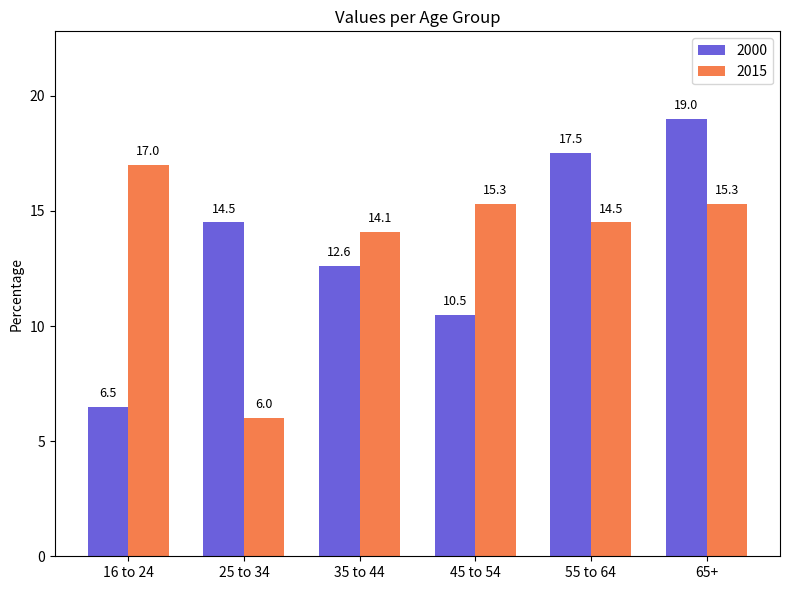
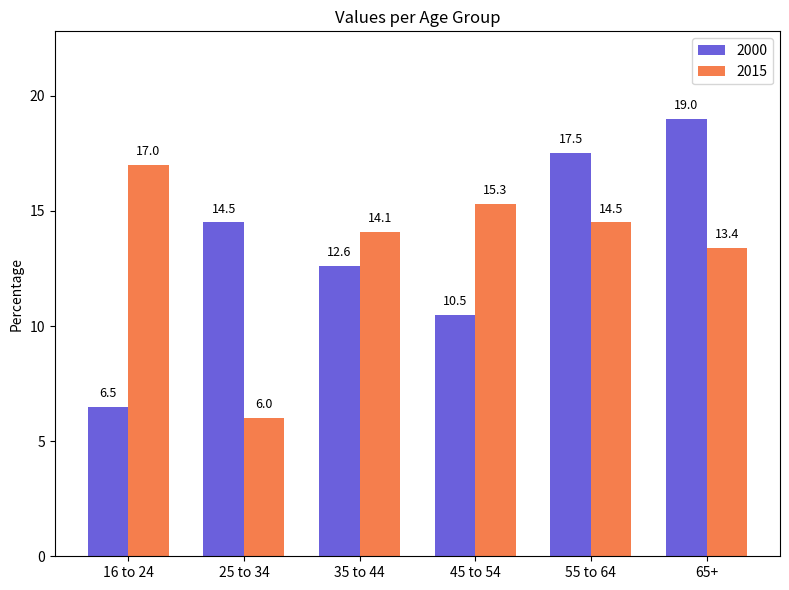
2015, 65+: 15.3 -> 13.4
